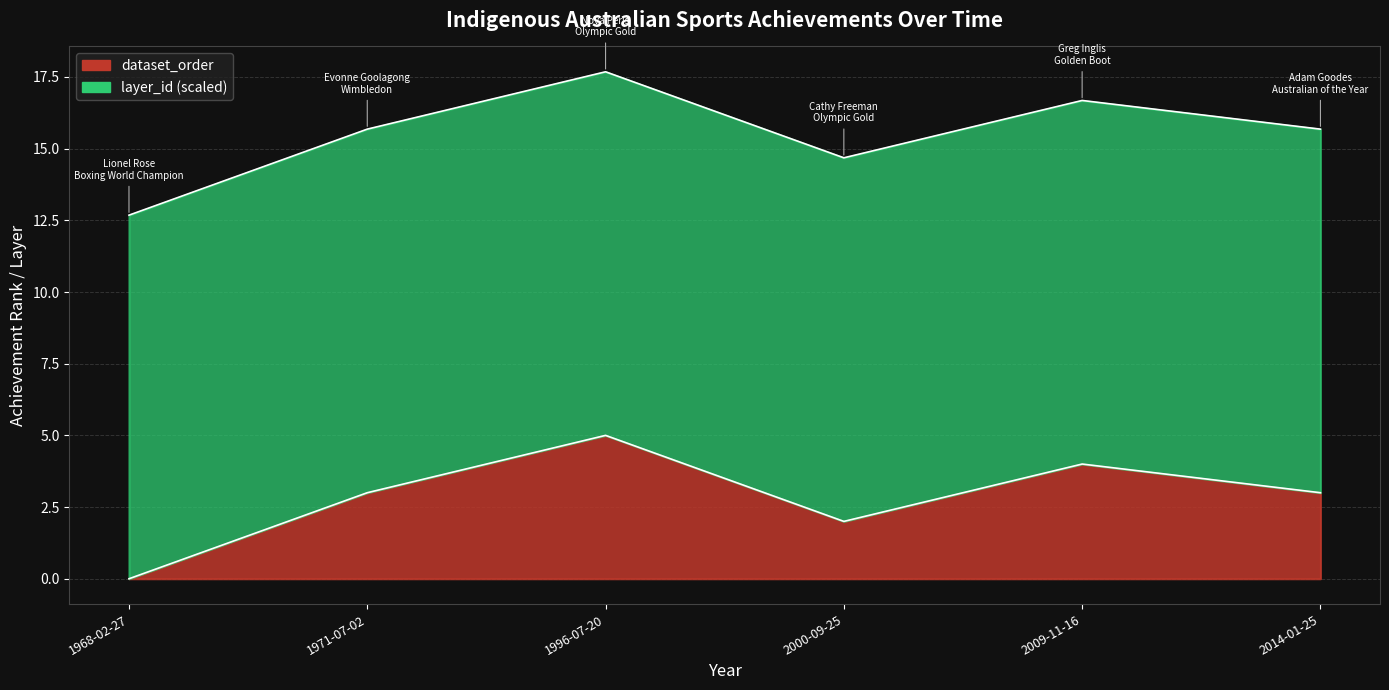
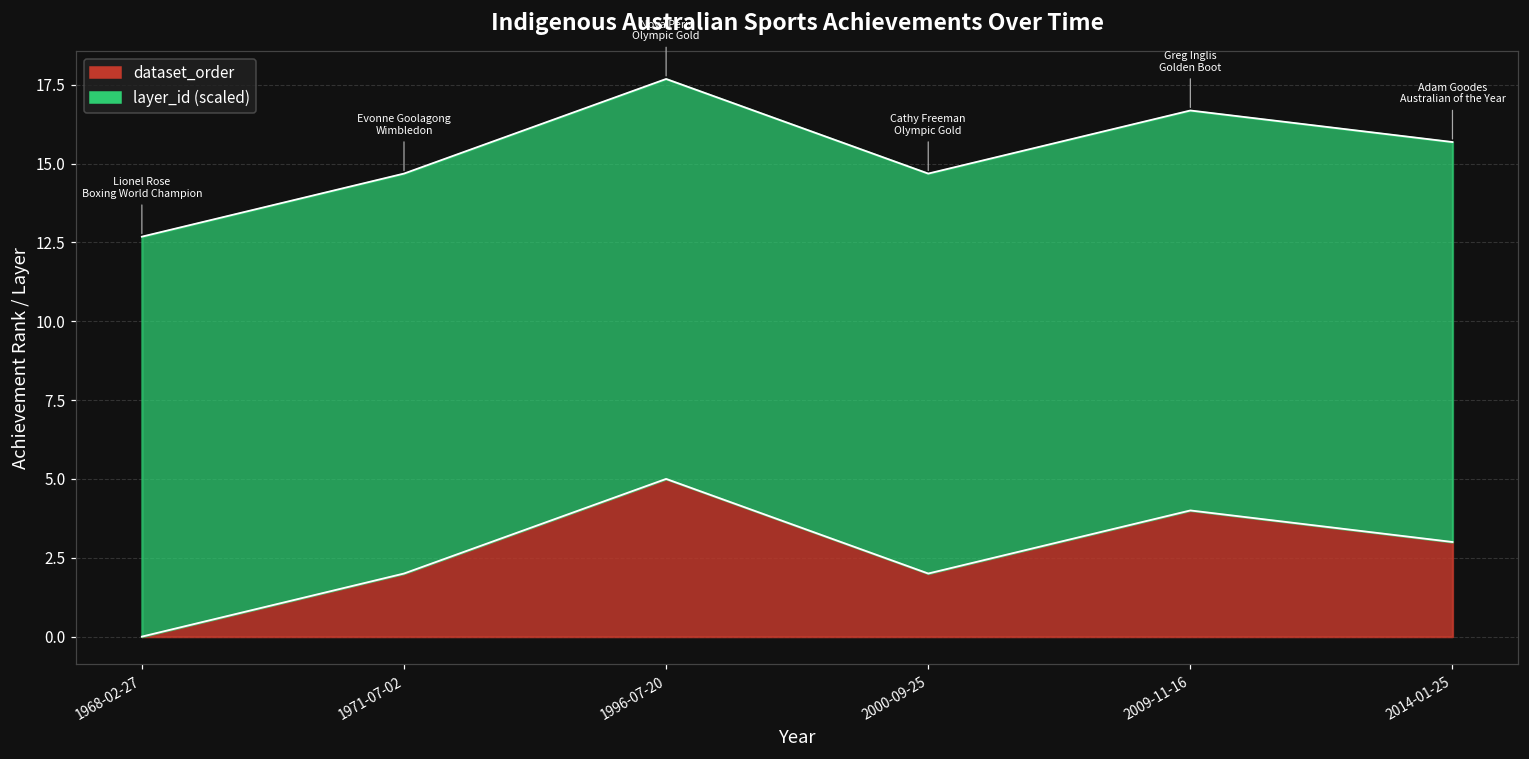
dataset_order, 1971-07-02: 3 -> 2
